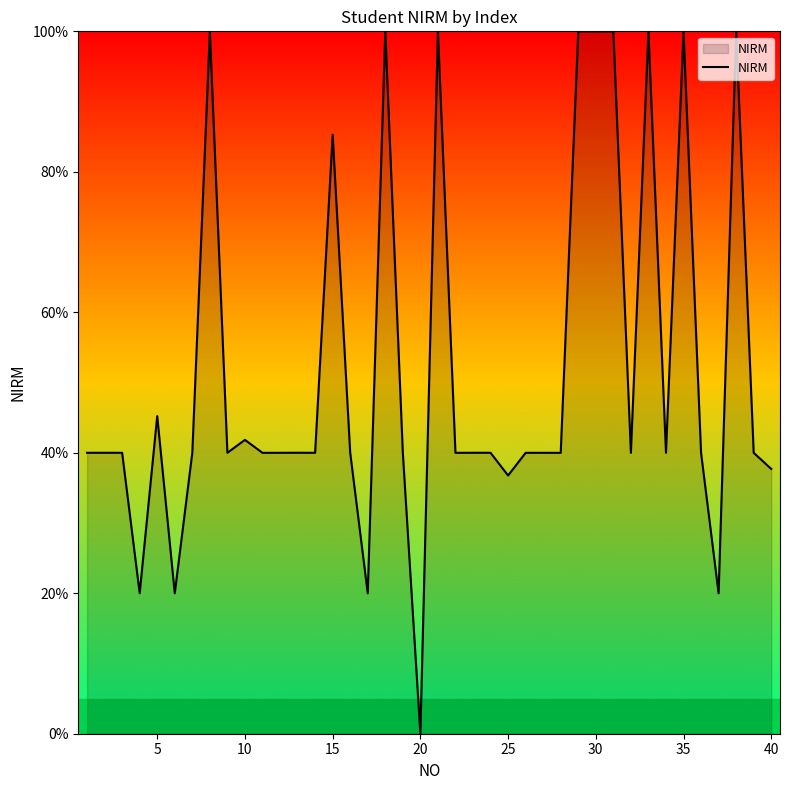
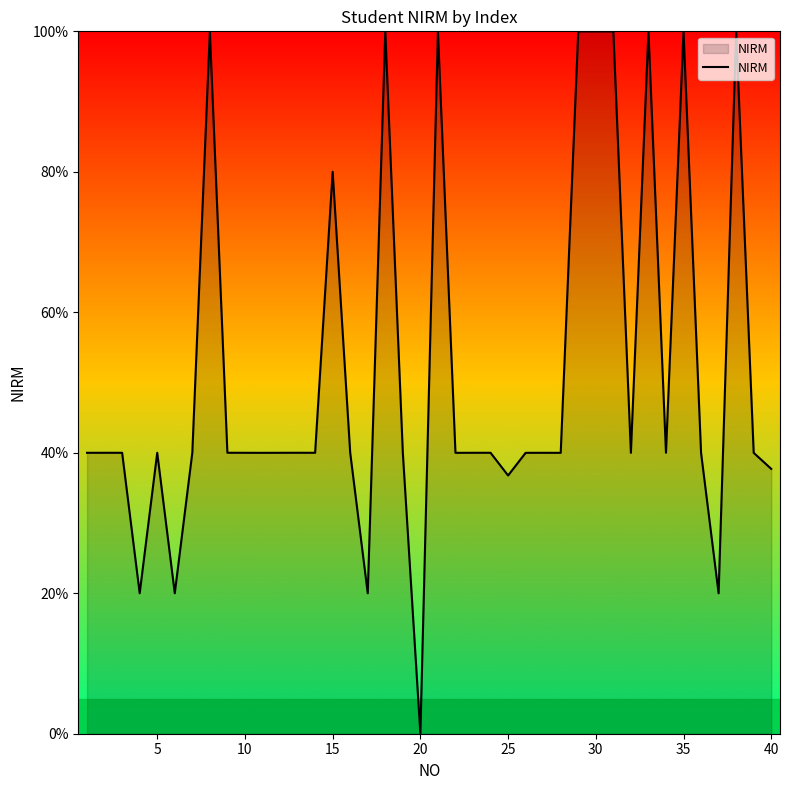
5: 45% -> 40%
10: 42% -> 40%
15: 85% -> 80%
